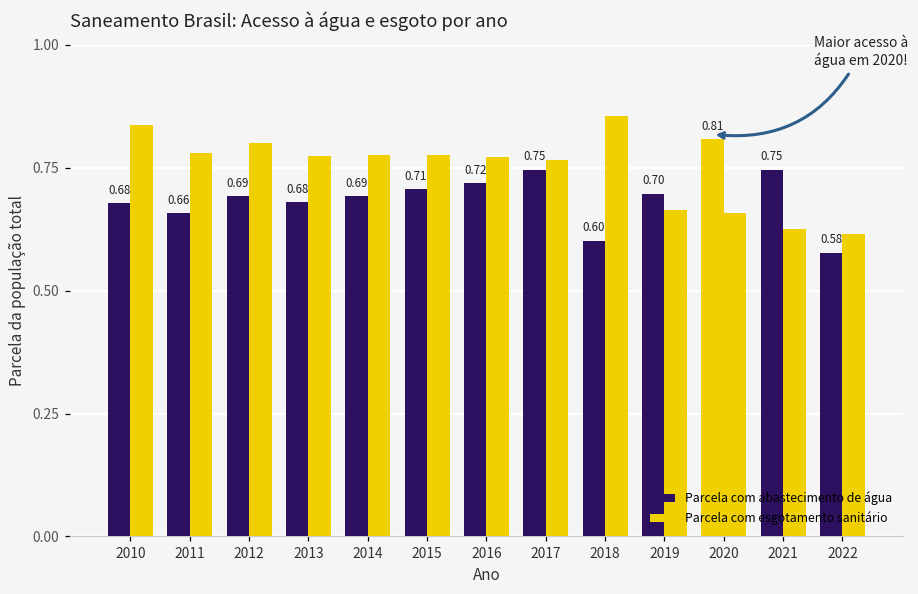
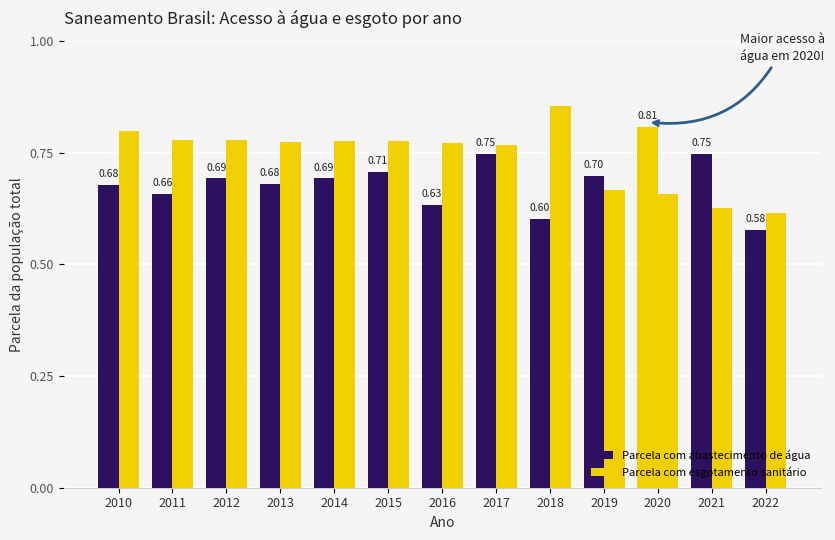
Parcela com esgotamento sanitário, 2010: 0.84 -> 0.80
Parcela com esgotamento sanitário, 2012: 0.80 -> 0.78
Parcela com abastecimento de água, 2016: 0.72 -> 0.63
